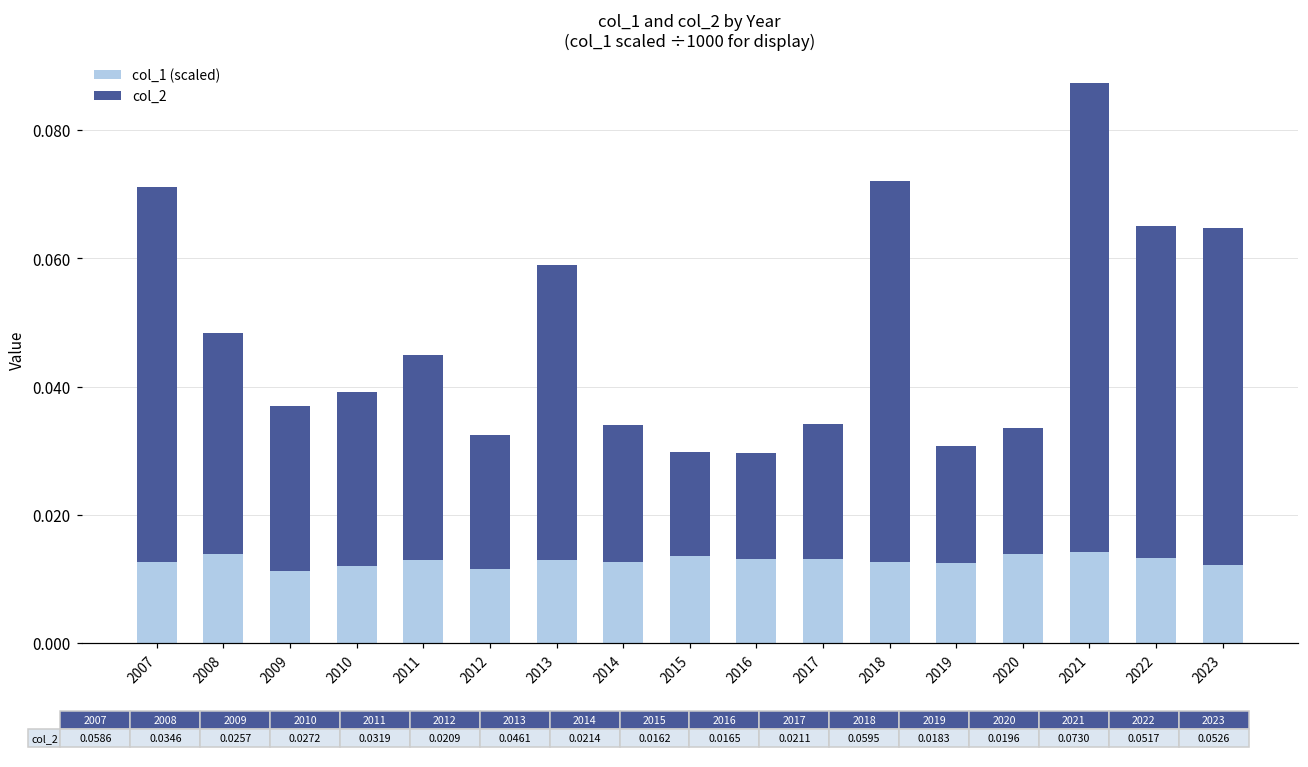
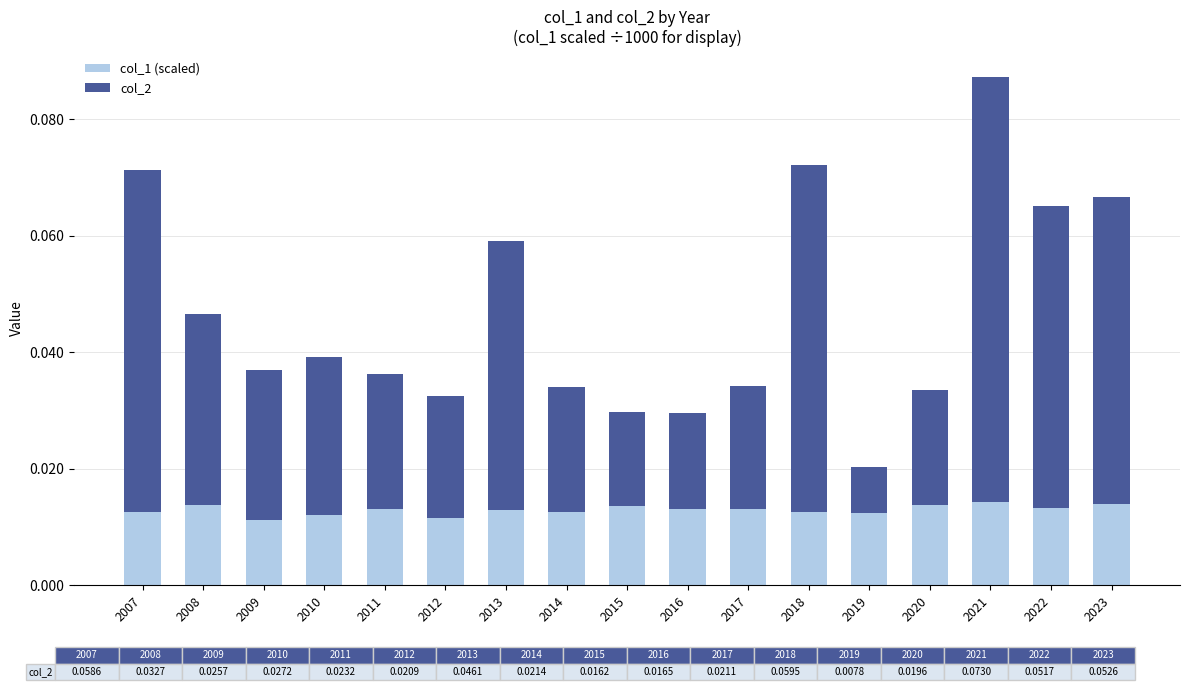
col_2, 2008: 0.0346 -> 0.0327
col_2, 2011: 0.0319 -> 0.0232
col_2, 2019: 0.0183 -> 0.0078
col_1 (scaled), 2023: 0.012 -> 0.014
